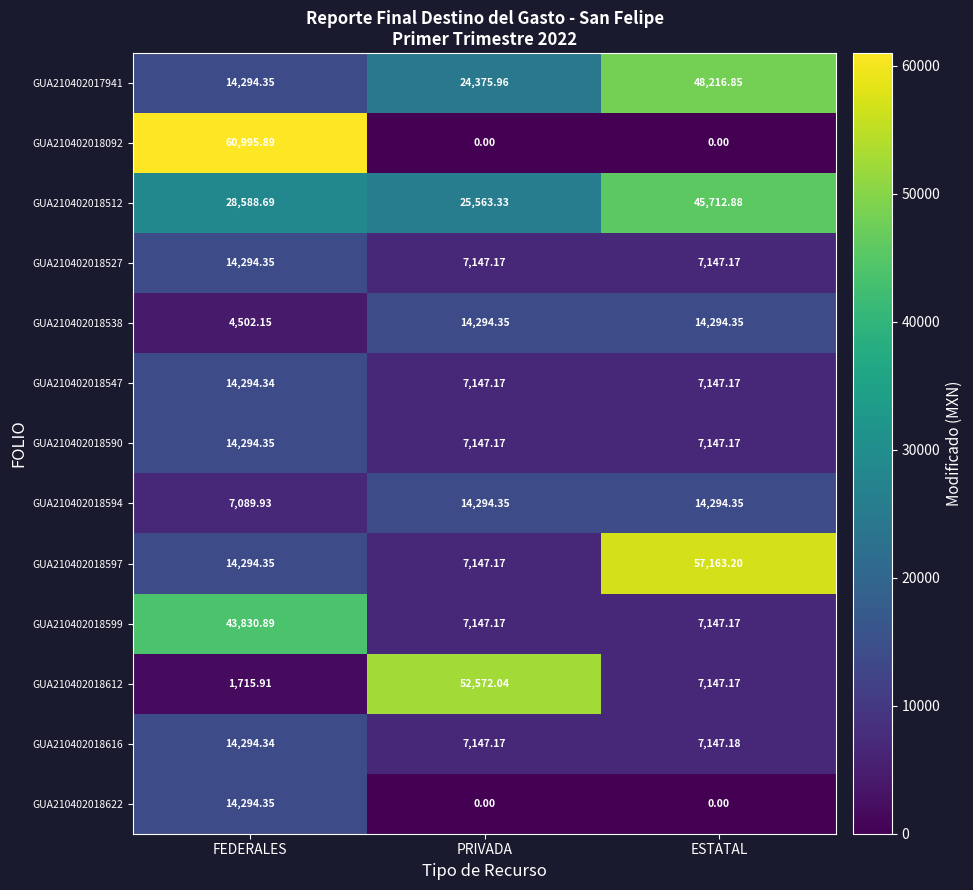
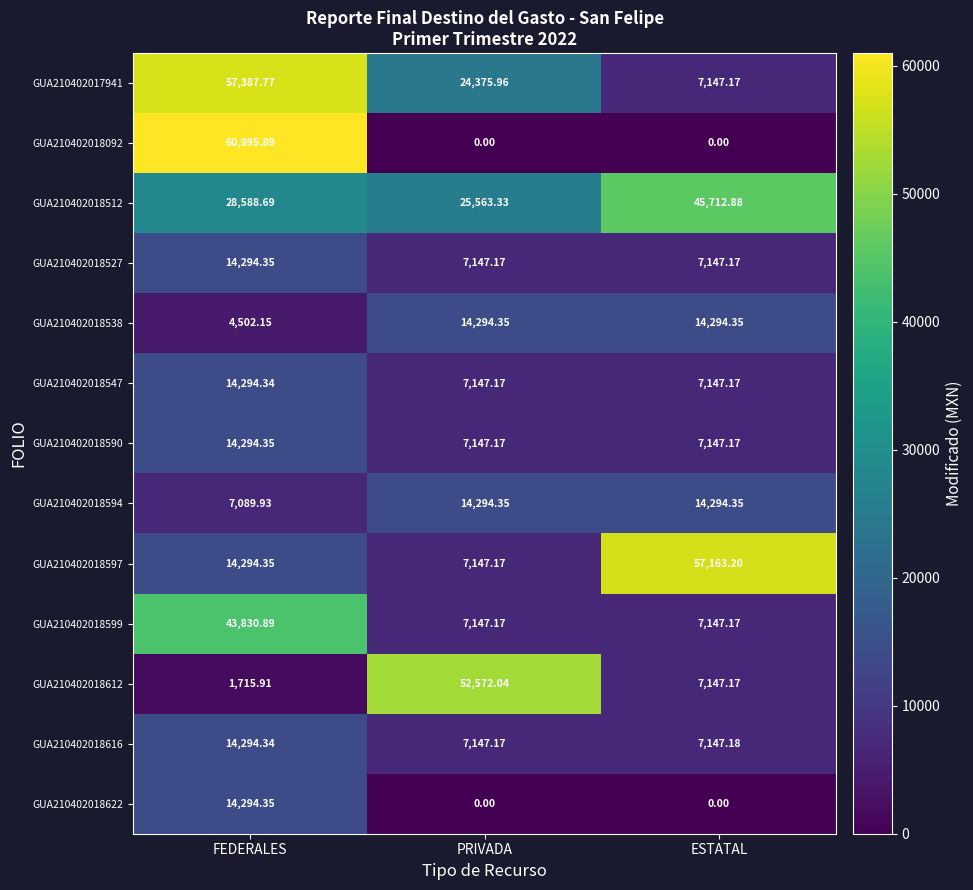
GUA210402017941, FEDERALES: 14,294.35 -> 57,387.77
GUA210402017941, ESTATAL: 48,216.85 -> 7,147.17
